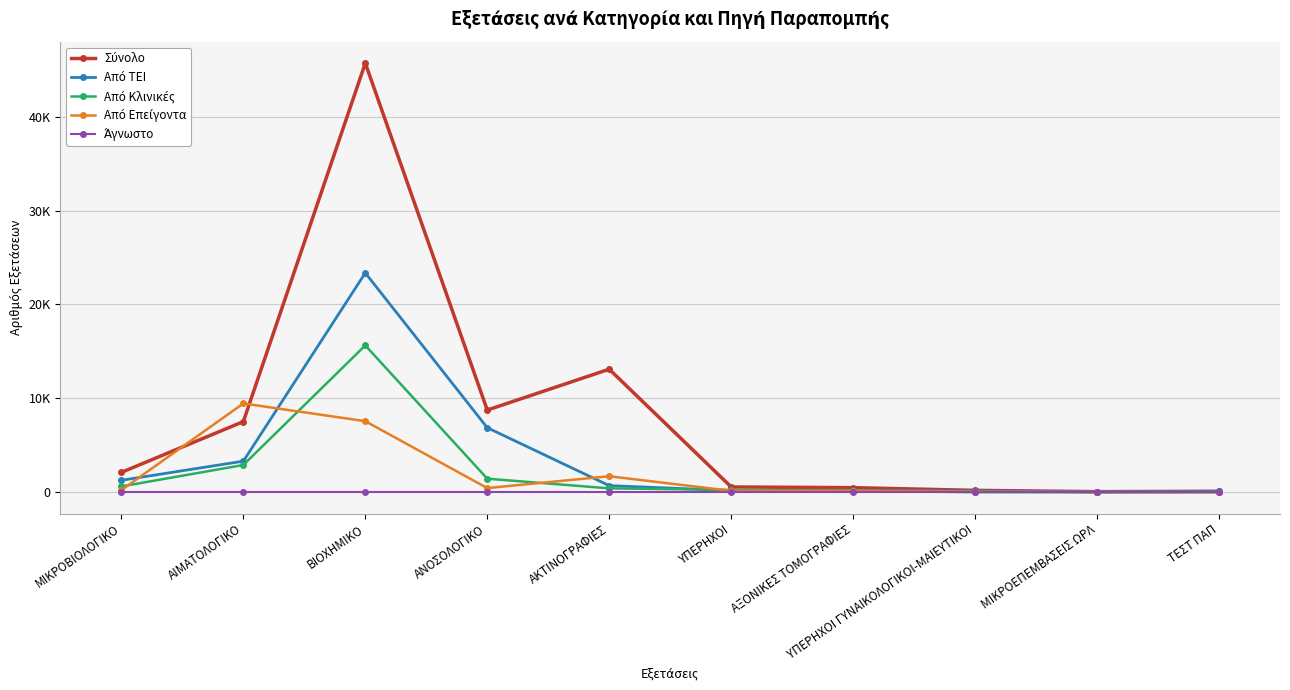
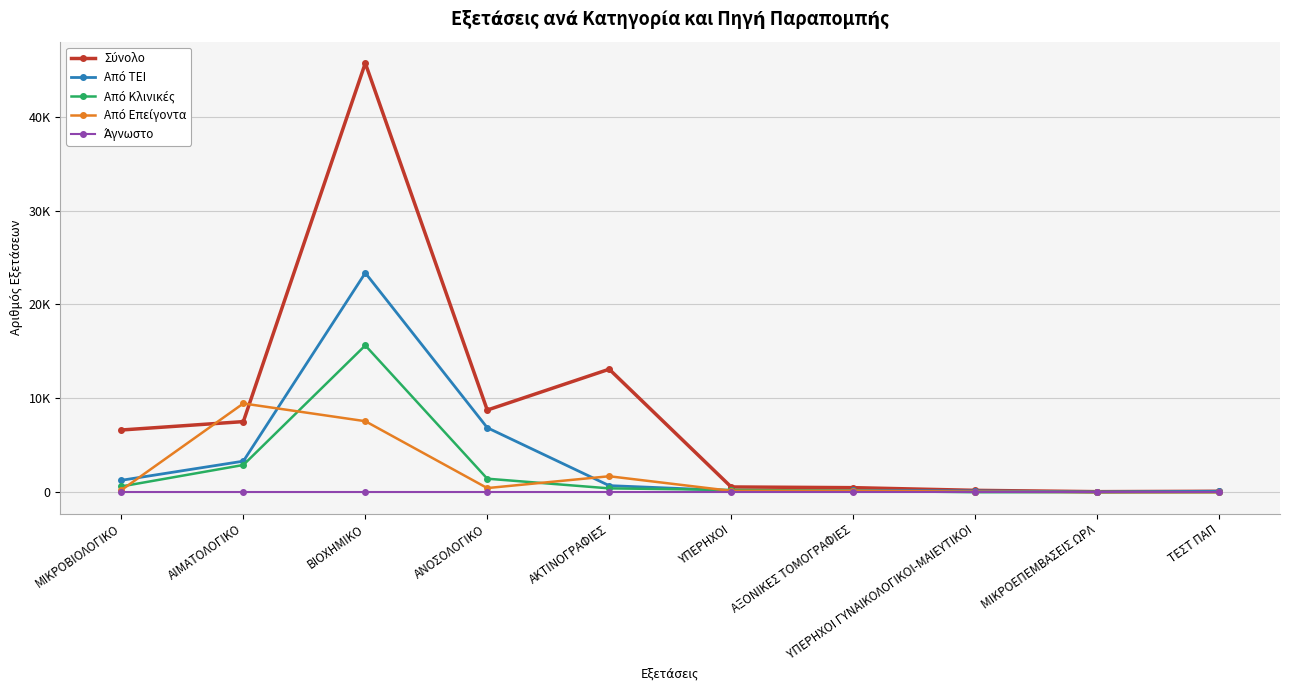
Σύνολο, ΜΙΚΡΟΒΙΟΛΟΓΙΚΟ: 2000 -> 7000
